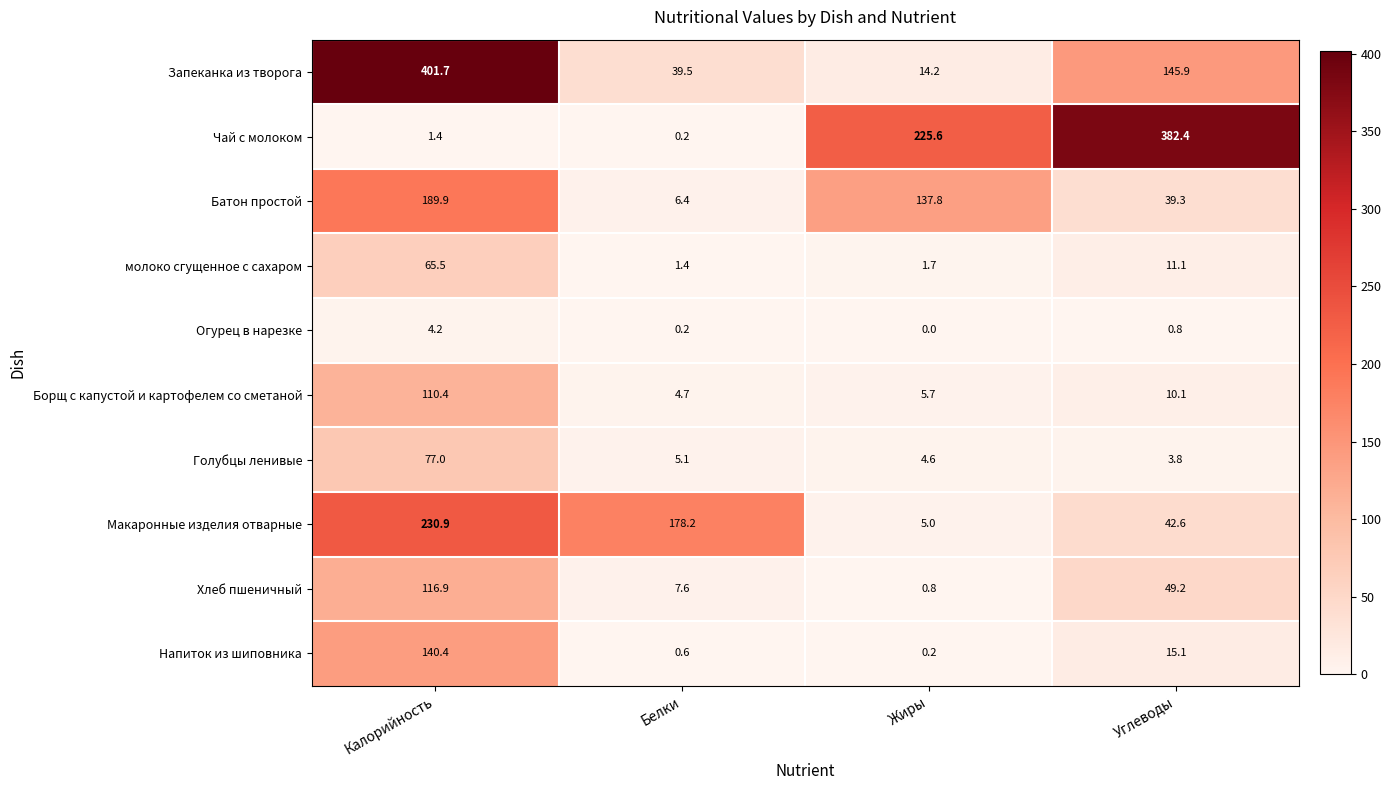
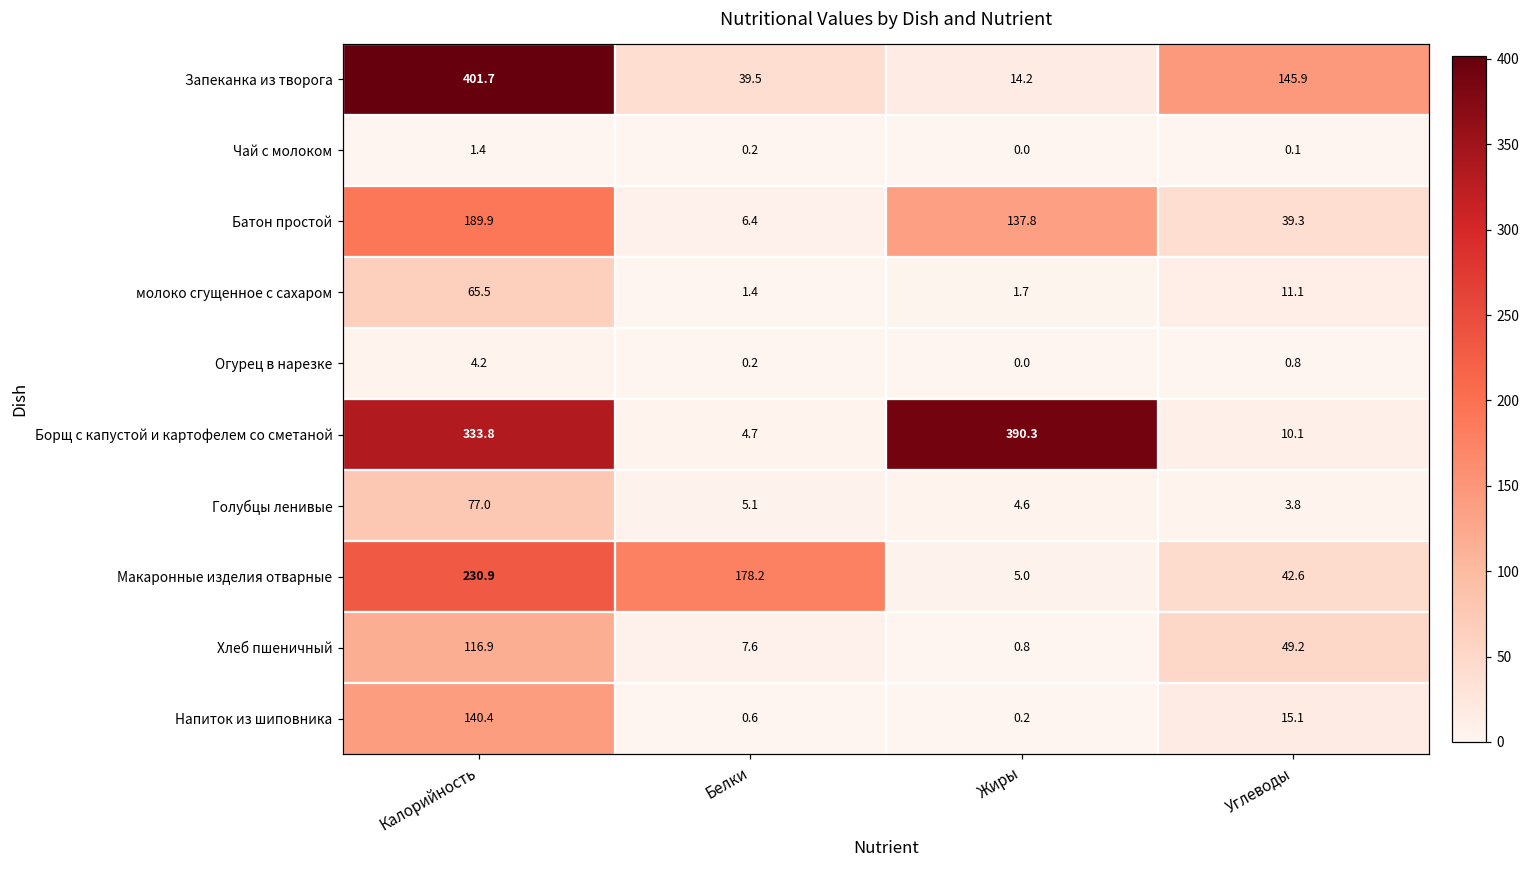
Чай с молоком, Жиры: 225.6 -> 0.0
Чай с молоком, Углеводы: 382.4 -> 0.1
Борщ с капустой и картофелем со сметаной, Калорийность: 110.4 -> 333.8
Борщ с капустой и картофелем со сметаной, Жиры: 5.7 -> 390.3
